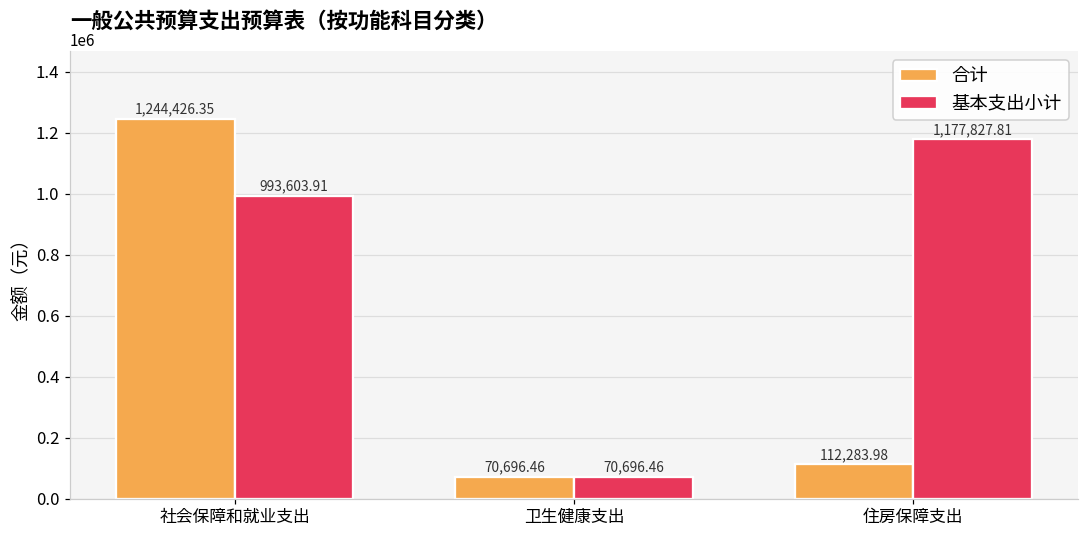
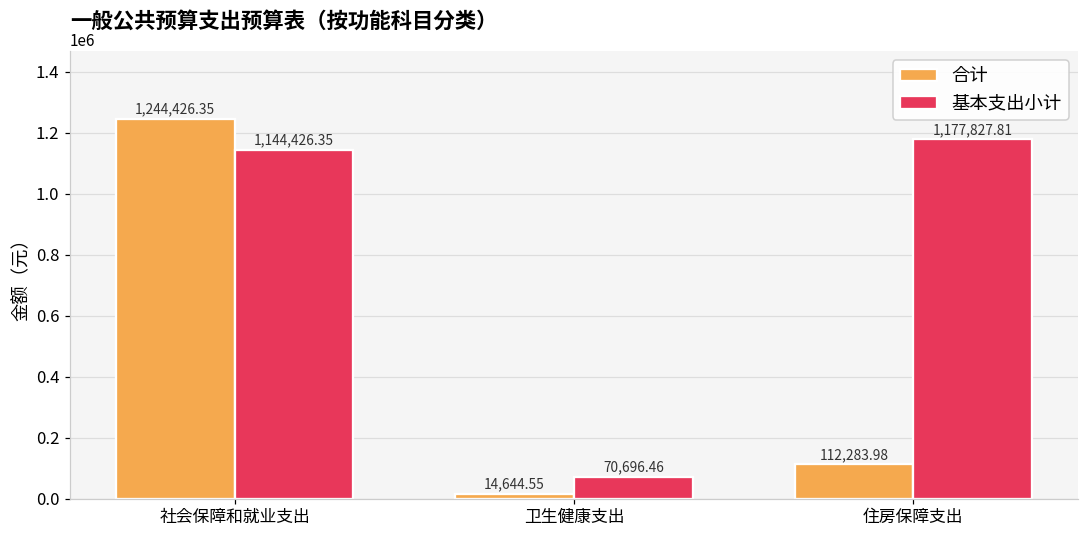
基本支出小计, 社会保障和就业支出: 993,603.91 -> 1,144,426.35
合计, 卫生健康支出: 70,696.46 -> 14,644.55
